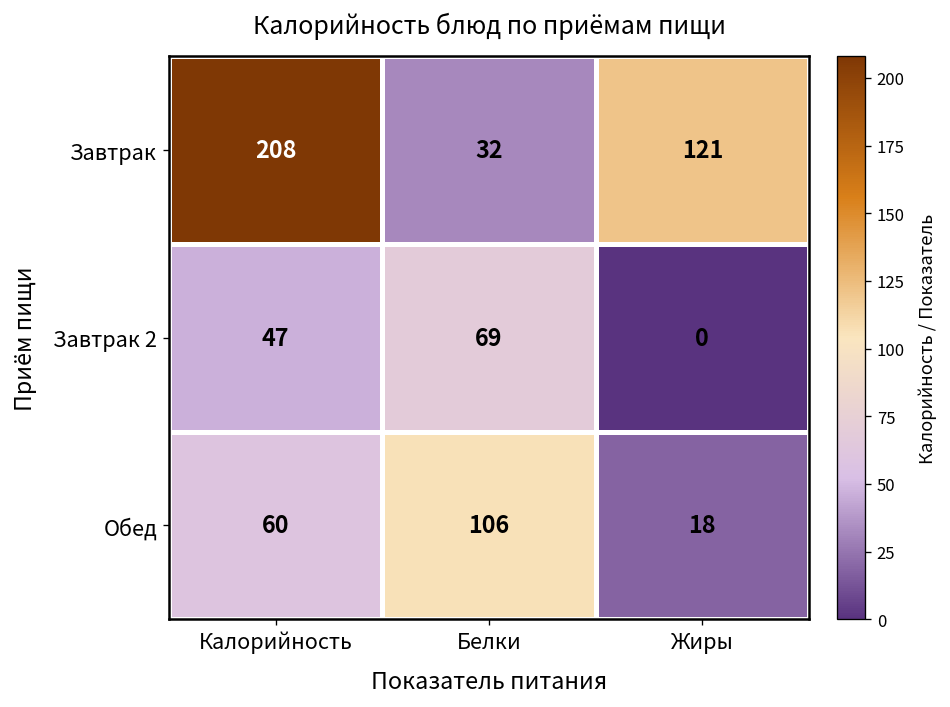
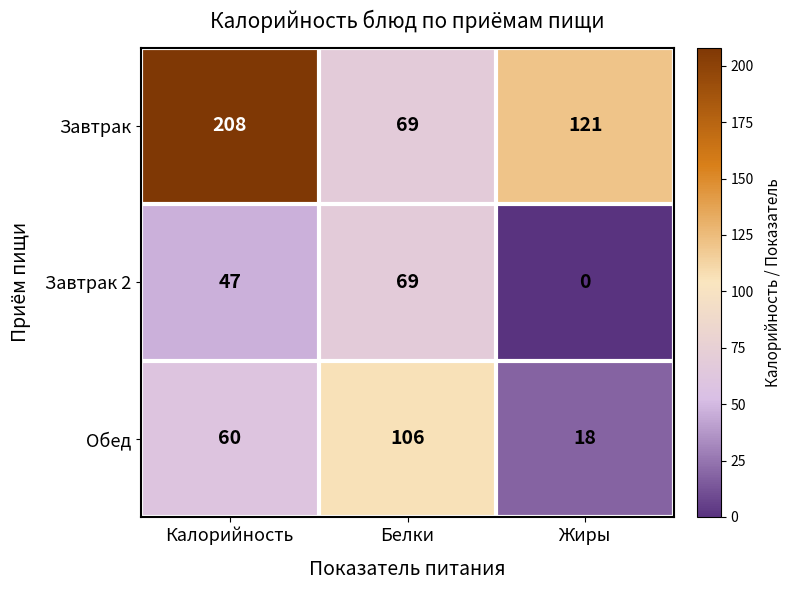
Завтрак, Белки: 32 -> 69
